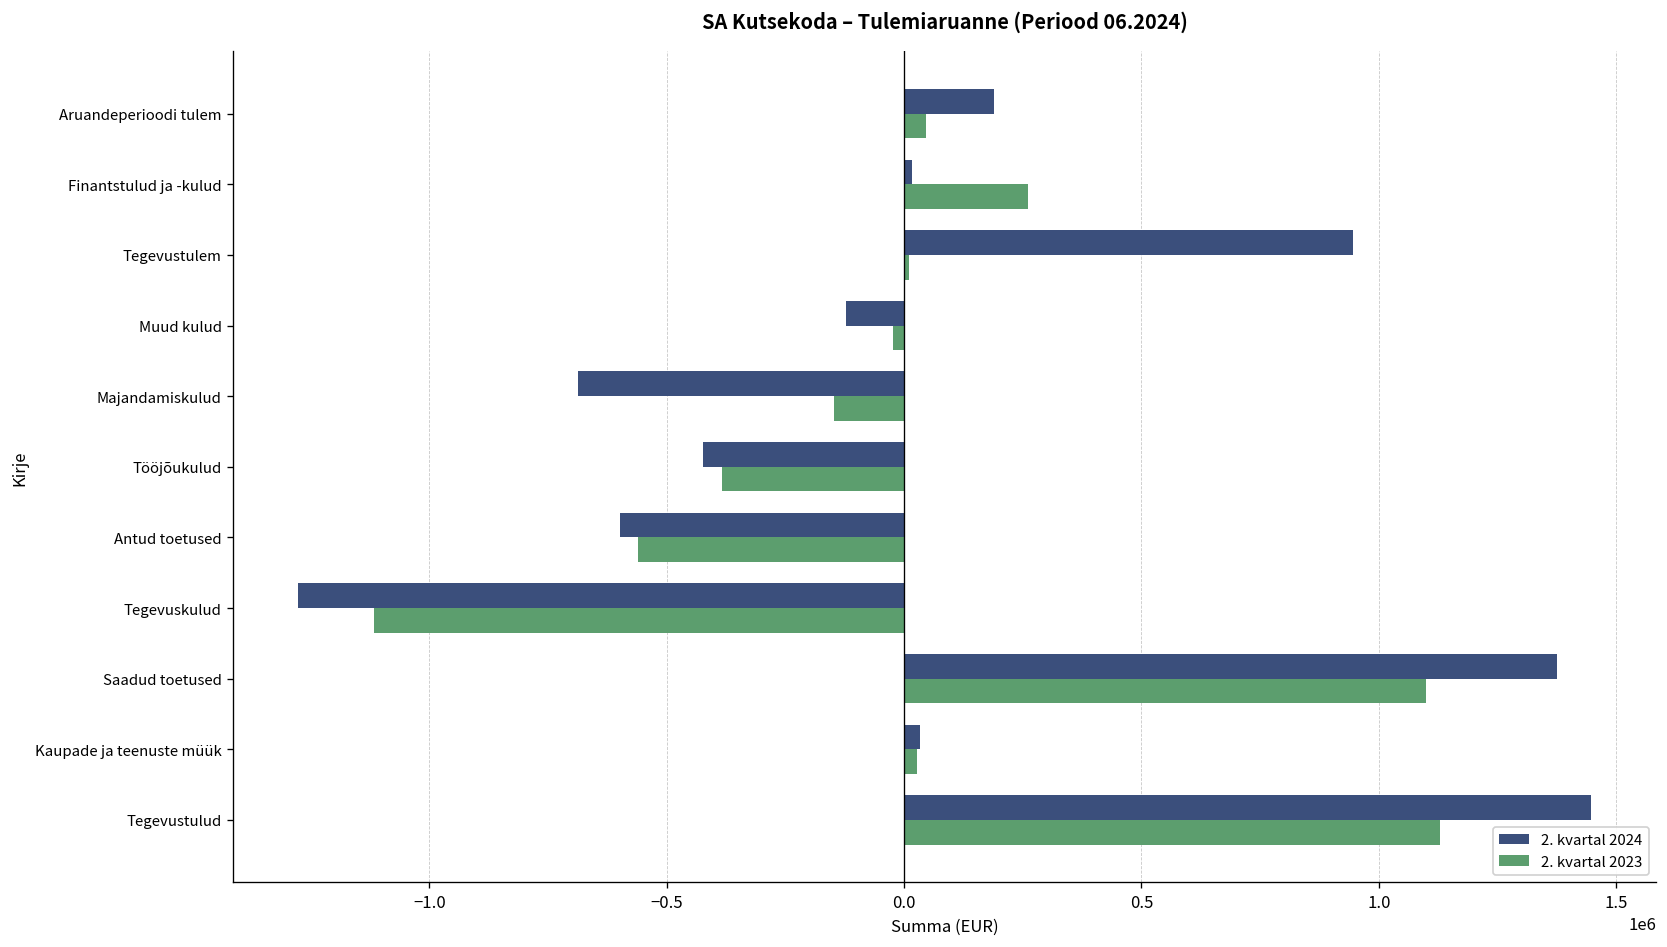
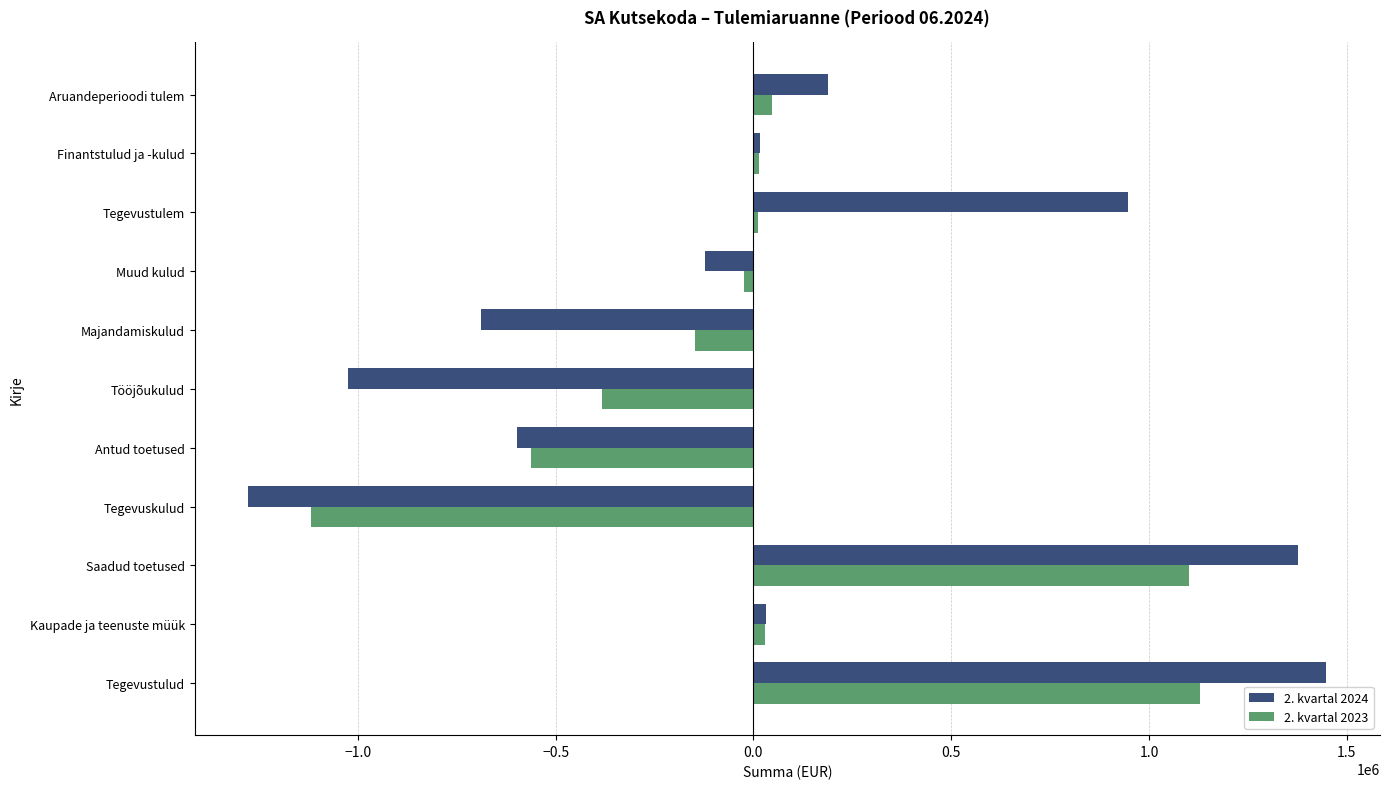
2. kvartal 2023, Finantstulud ja -kulud: 260000 -> 10000
2. kvartal 2024, Tööjõukulud: -420000 -> -1020000
